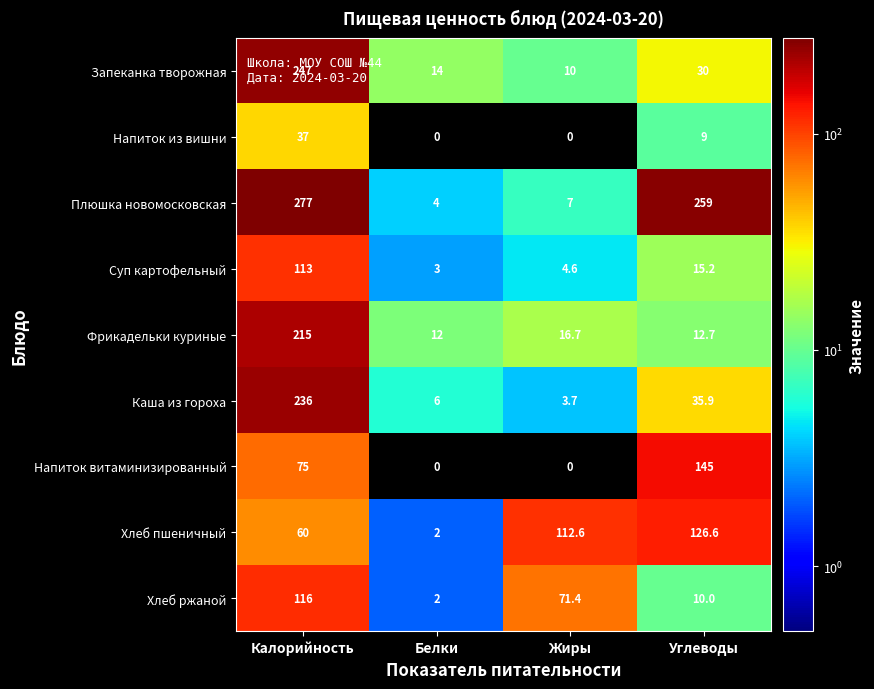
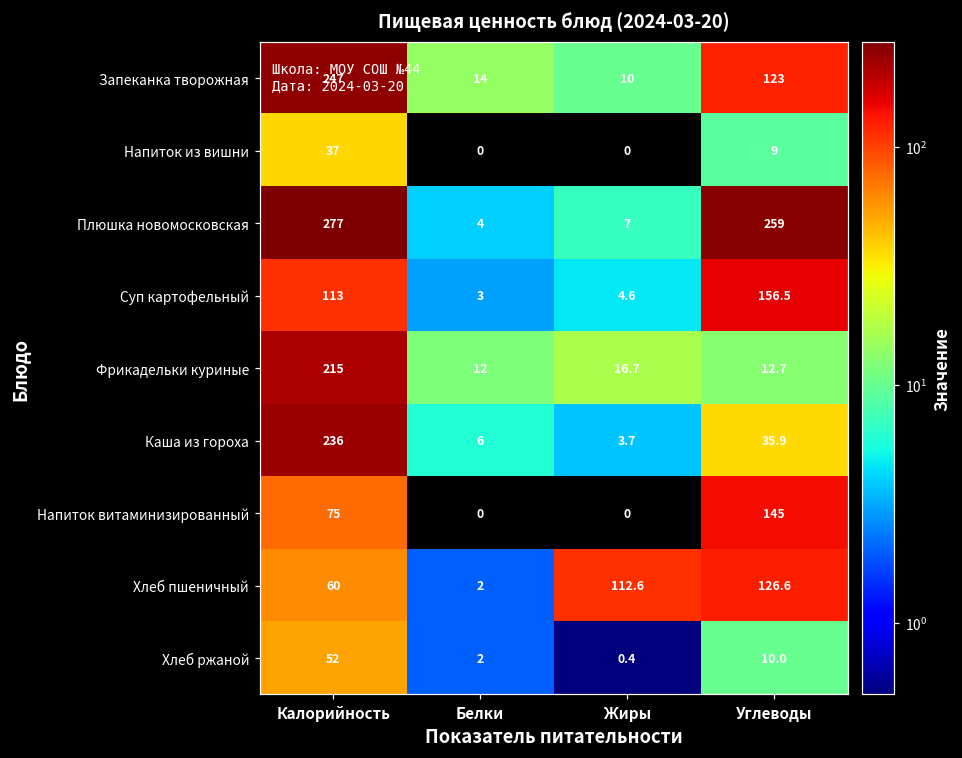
Запеканка творожная, Углеводы: 30 -> 123
Суп картофельный, Углеводы: 15.2 -> 156.5
Хлеб ржаной, Калорийность: 116 -> 52
Хлеб ржаной, Жиры: 71.4 -> 0.4
